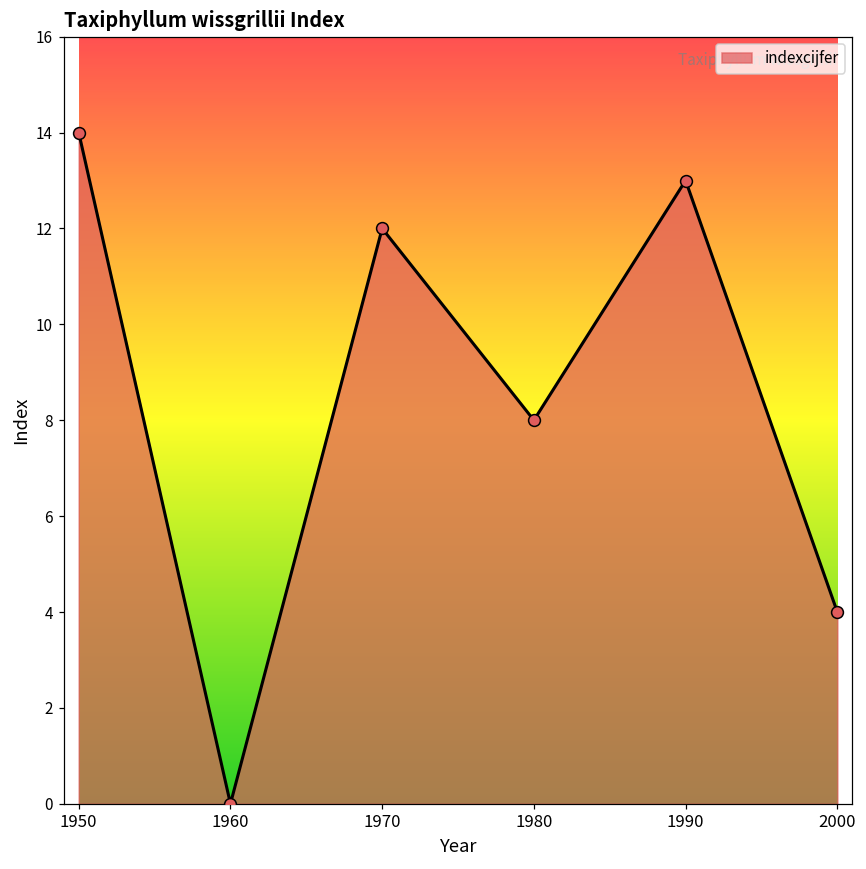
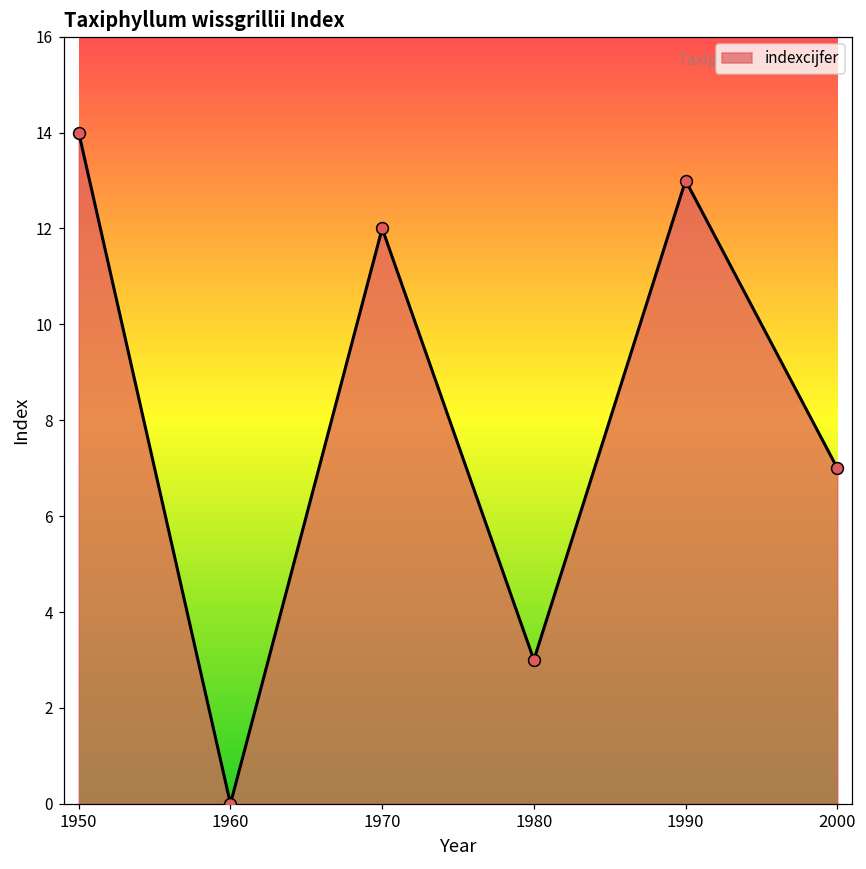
1980: 8 -> 3
2000: 4 -> 7
